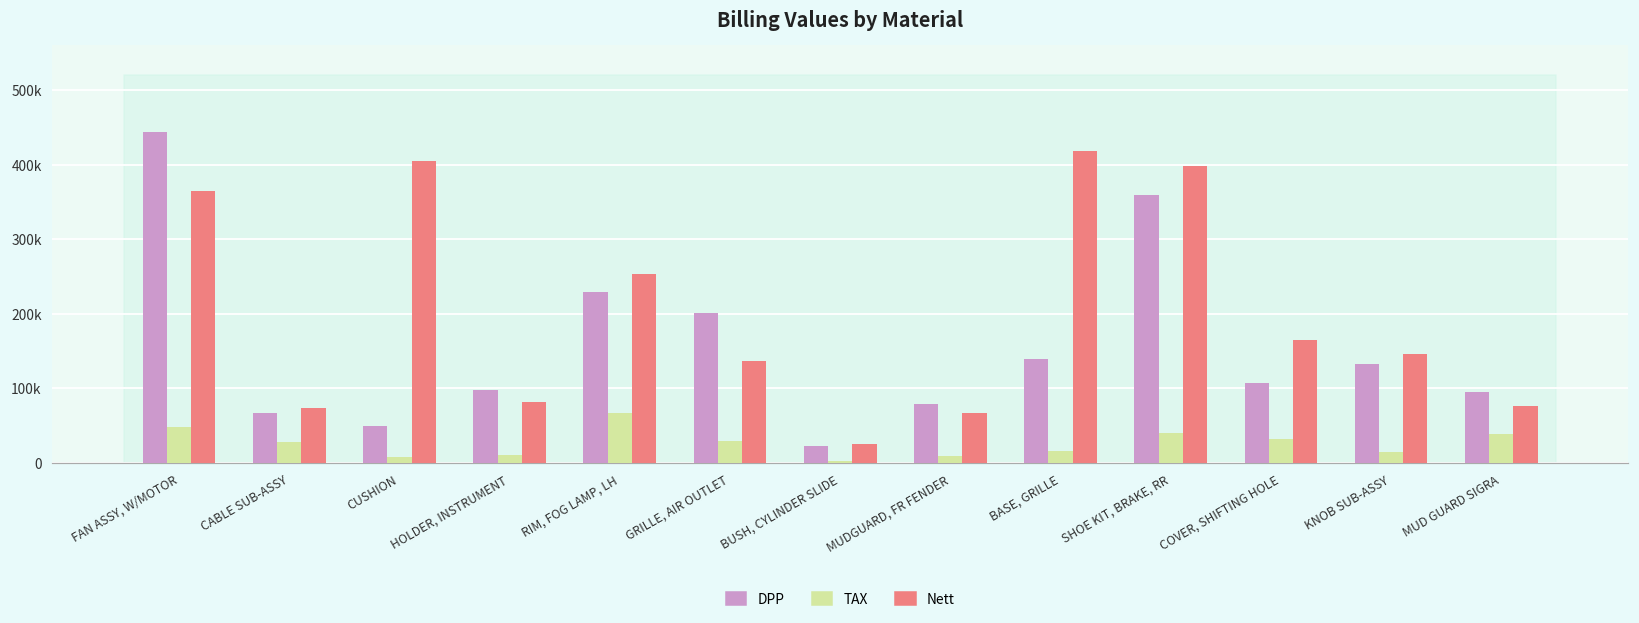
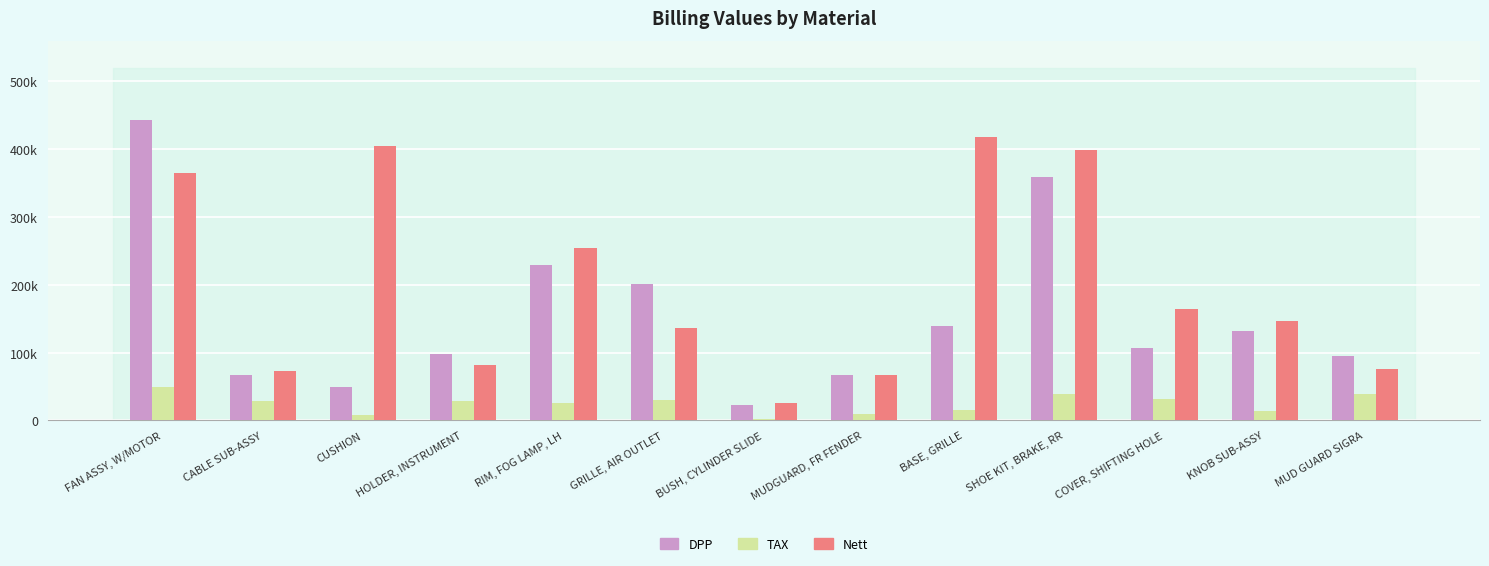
TAX, HOLDER, INSTRUMENT: 10000 -> 30000
TAX, RIM, FOG LAMP, LH: 70000 -> 30000
DPP, MUDGUARD, FR FENDER: 80000 -> 70000
